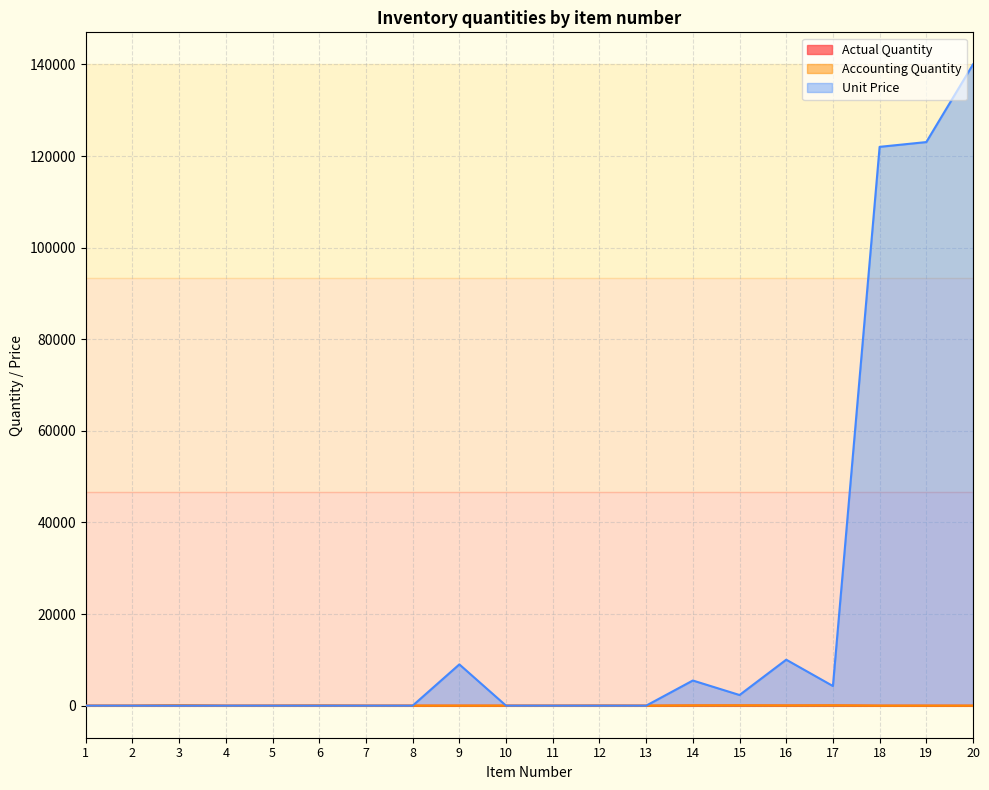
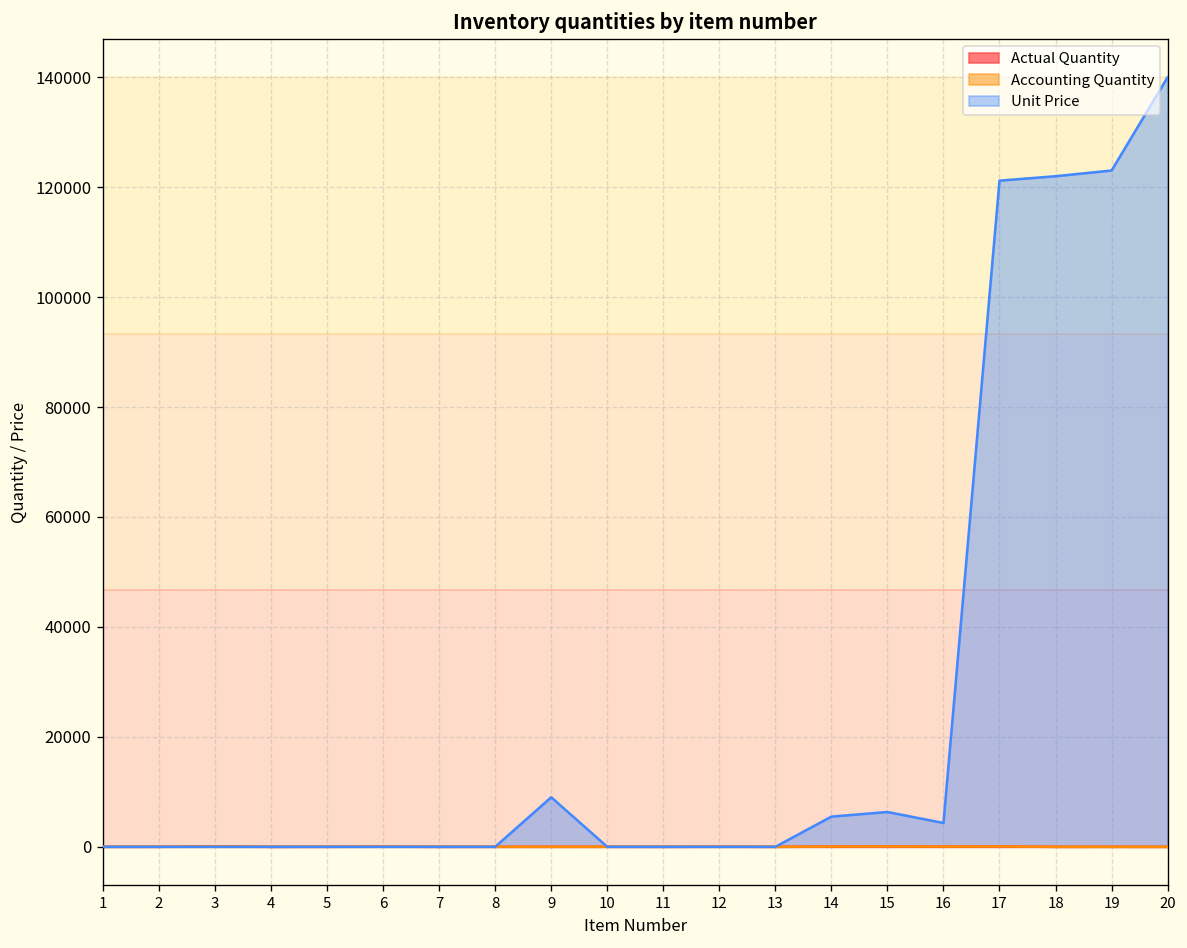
Unit Price, 15: 2000 -> 6000
Unit Price, 16: 10000 -> 4000
Unit Price, 17: 4000 -> 121000
